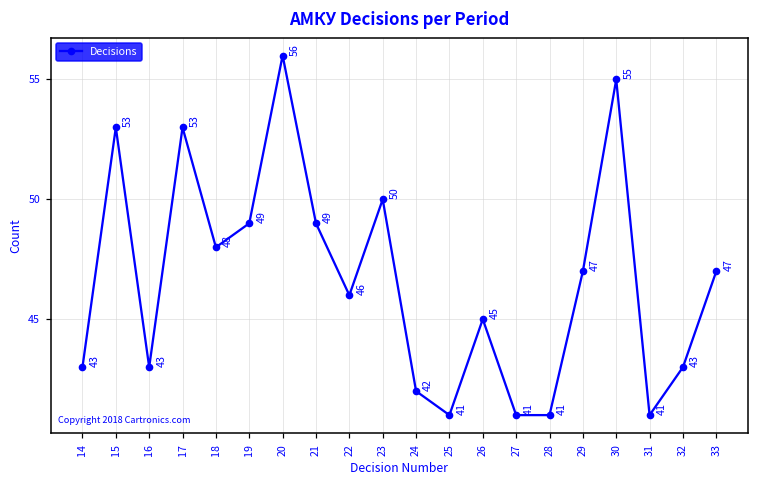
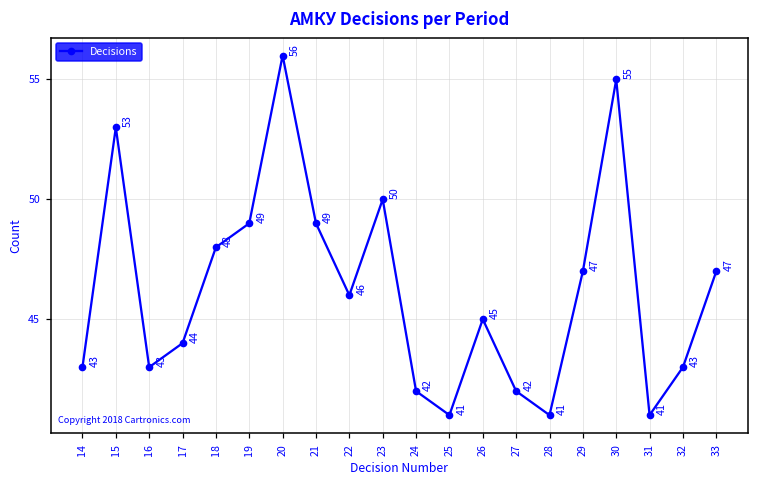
17: 53 -> 44
27: 41 -> 42
